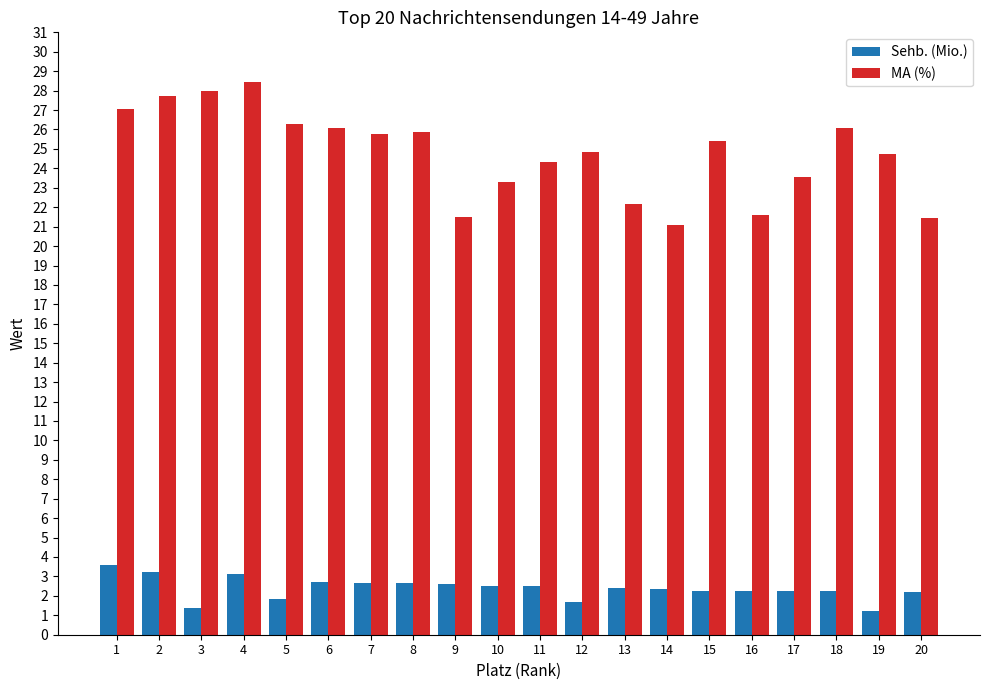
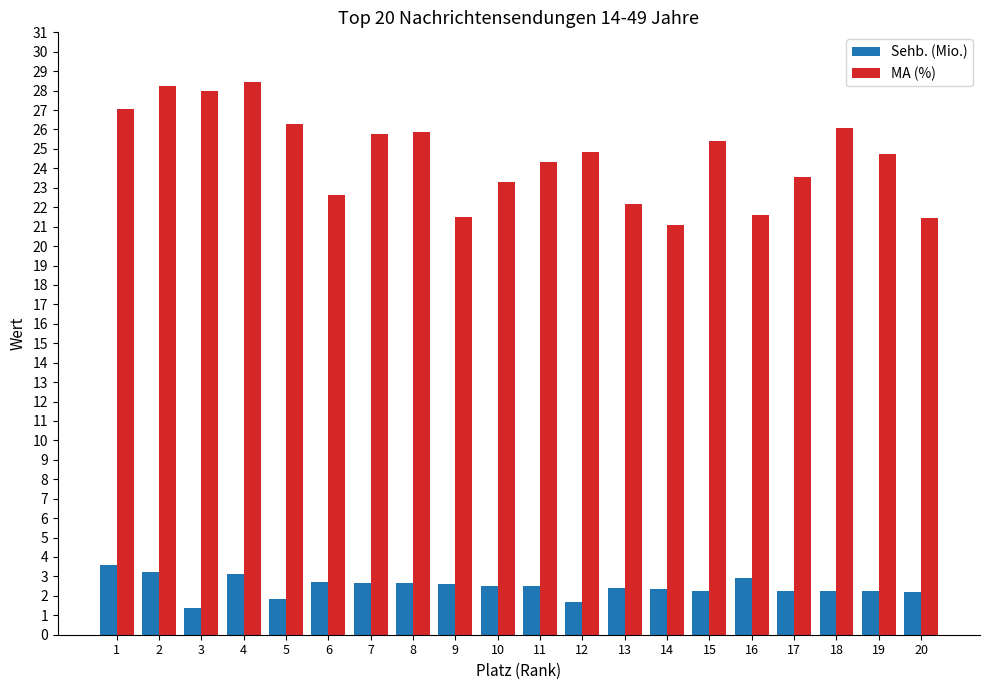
MA (%), 2: 27.7 -> 28.2
MA (%), 6: 26.1 -> 22.6
Sehb. (Mio.), 16: 2.3 -> 2.9
Sehb. (Mio.), 19: 1.2 -> 2.2
